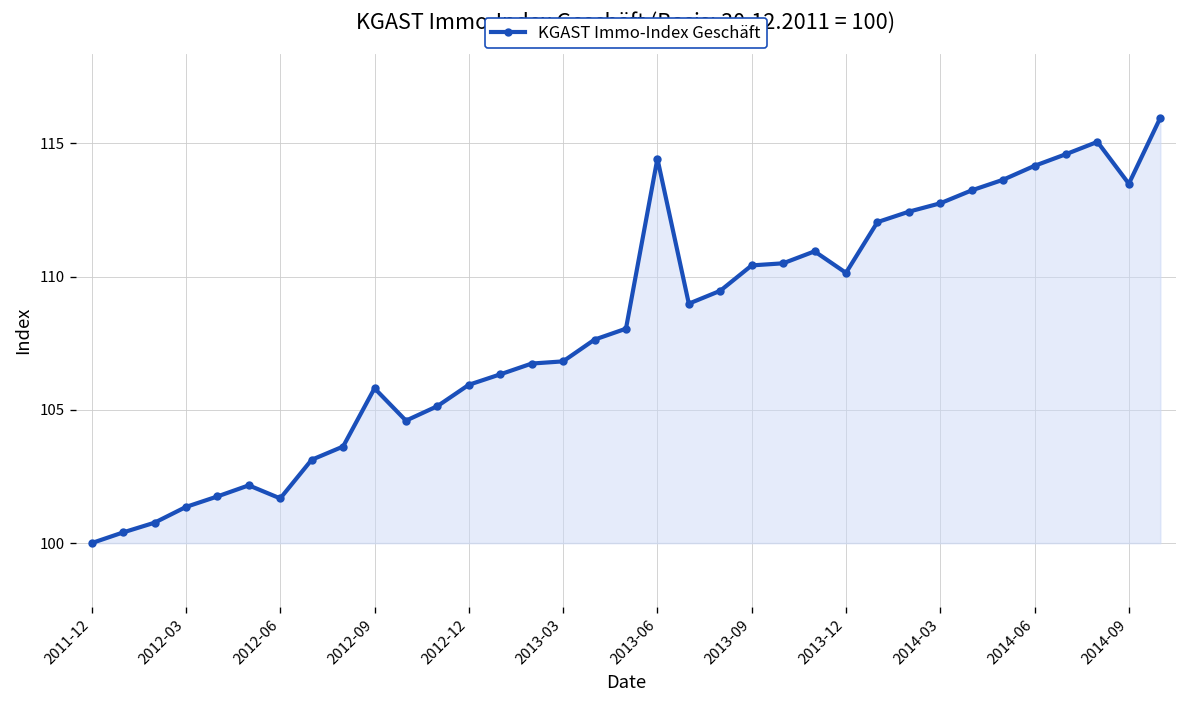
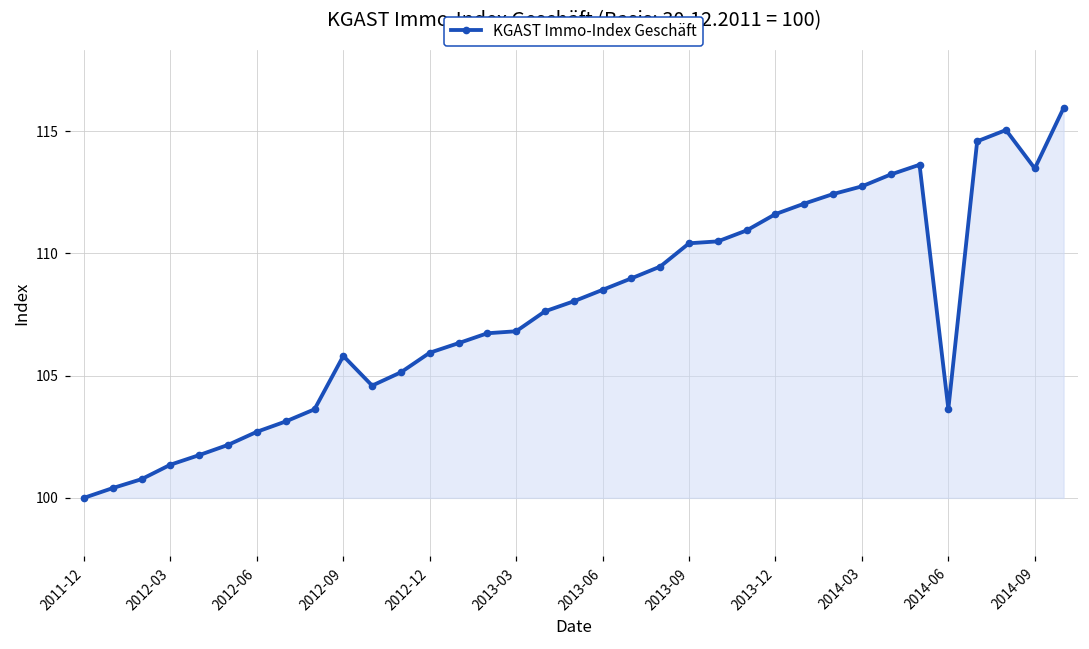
2012-06: 101.7 -> 102.7
2013-06: 114.4 -> 108.5
2013-12: 110.1 -> 111.6
2014-06: 114.2 -> 103.6
